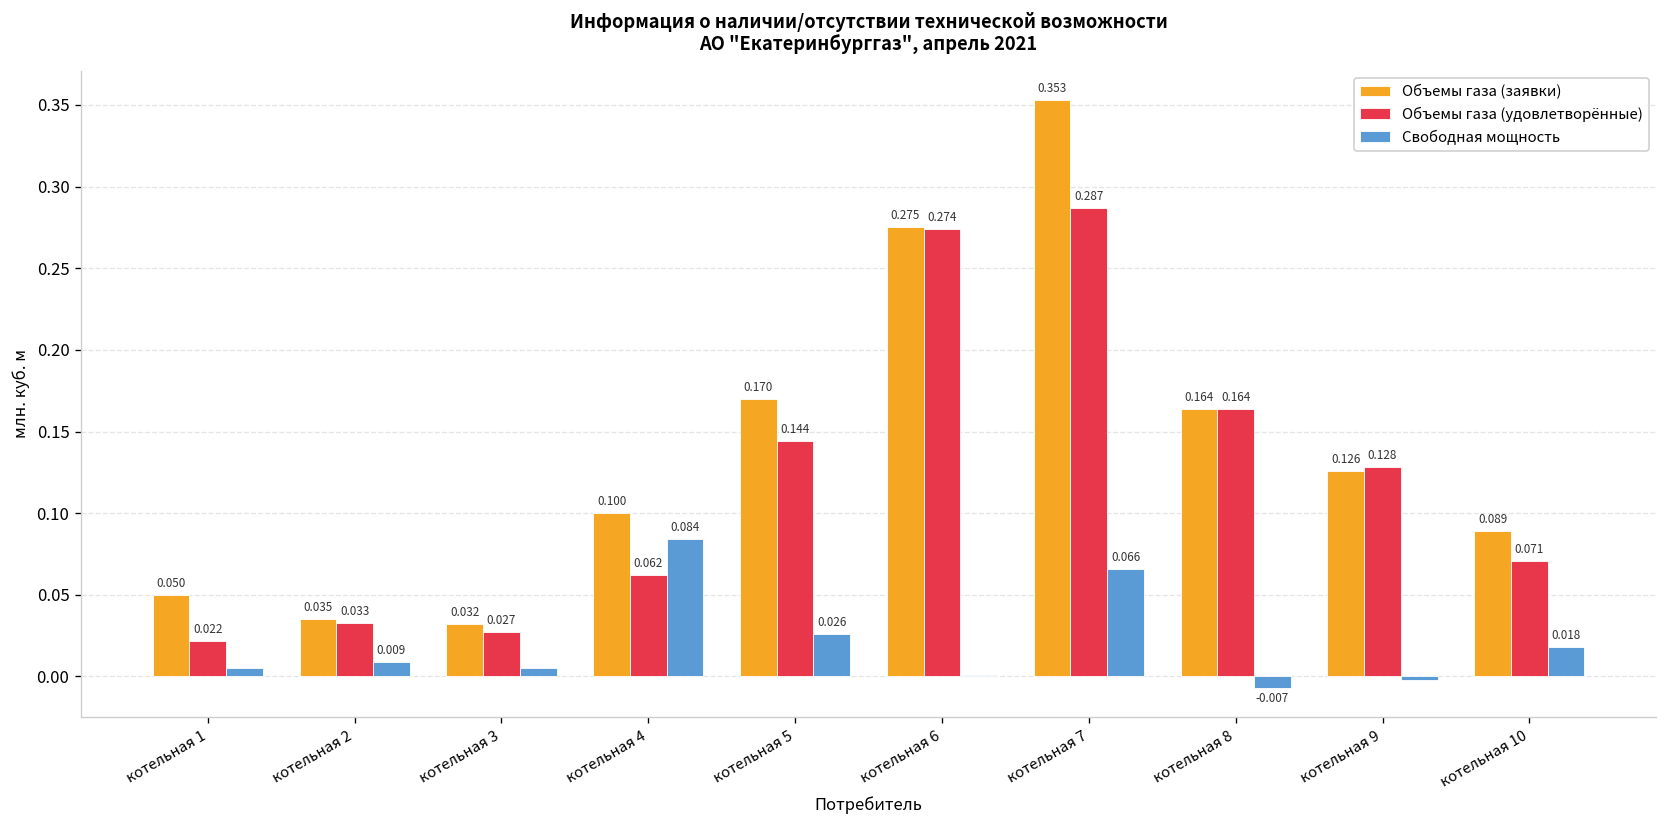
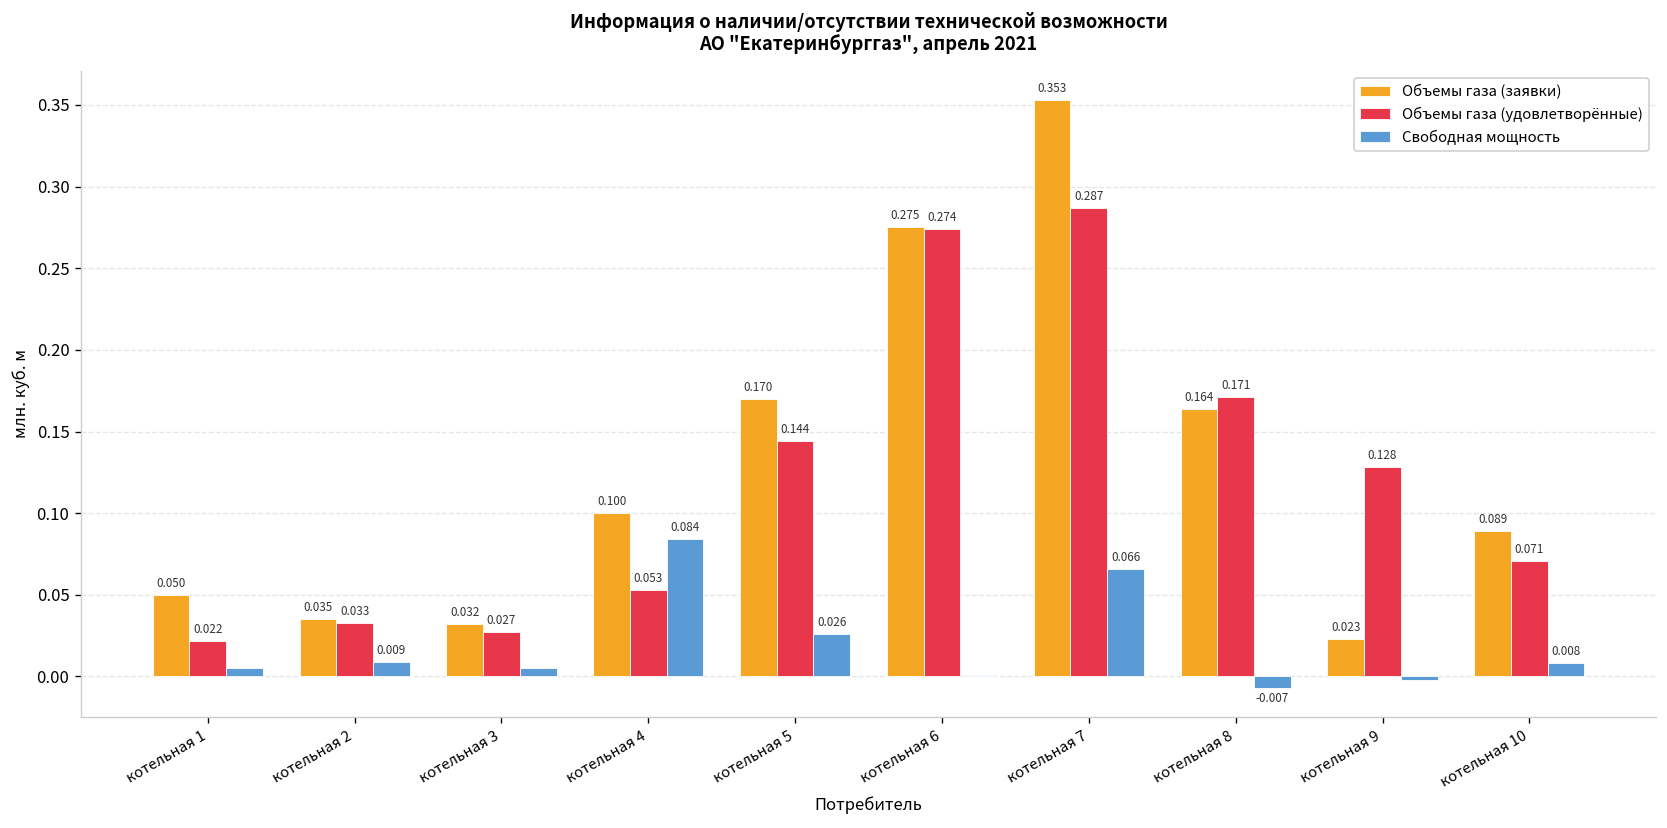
Объемы газа (удовлетворённые), котельная 4: 0.062 -> 0.053
Объемы газа (удовлетворённые), котельная 8: 0.164 -> 0.171
Объемы газа (заявки), котельная 9: 0.126 -> 0.023
Свободная мощность, котельная 10: 0.018 -> 0.008
